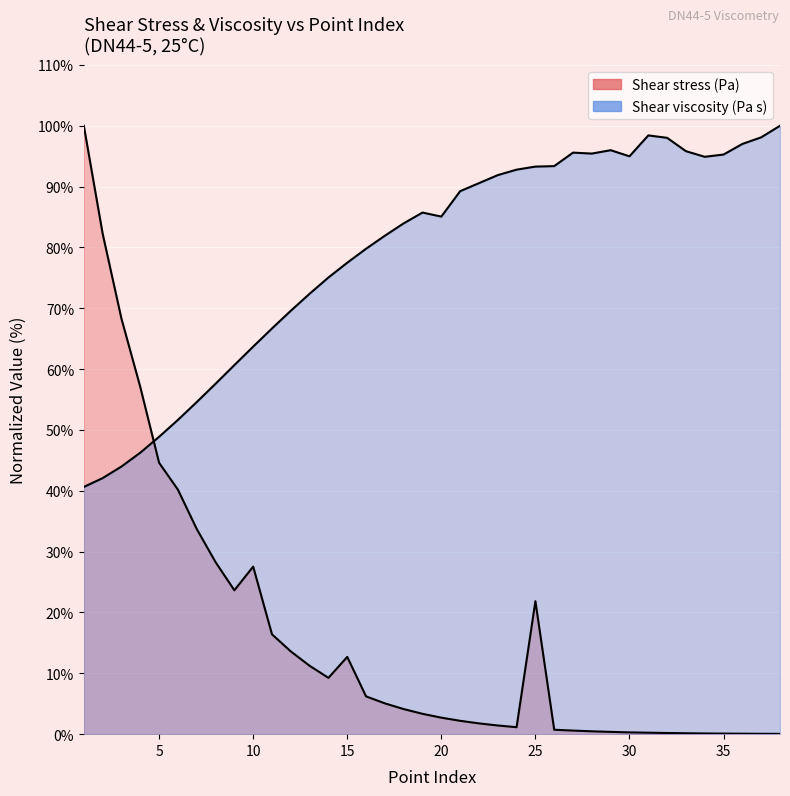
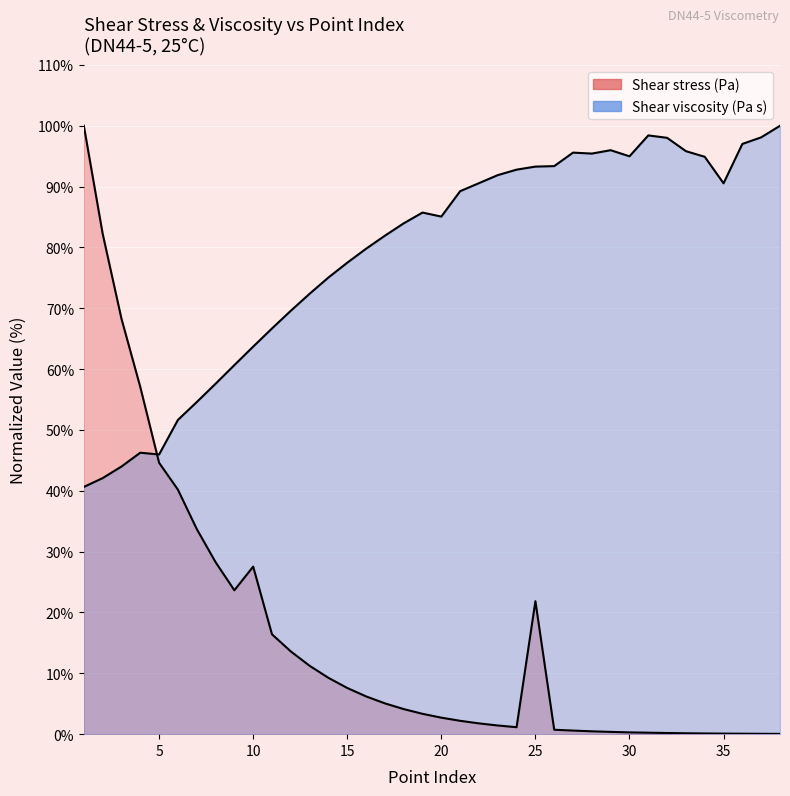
Shear viscosity (Pa s), 5: 49% -> 46%
Shear stress (Pa), 15: 13% -> 8%
Shear viscosity (Pa s), 35: 95% -> 91%
